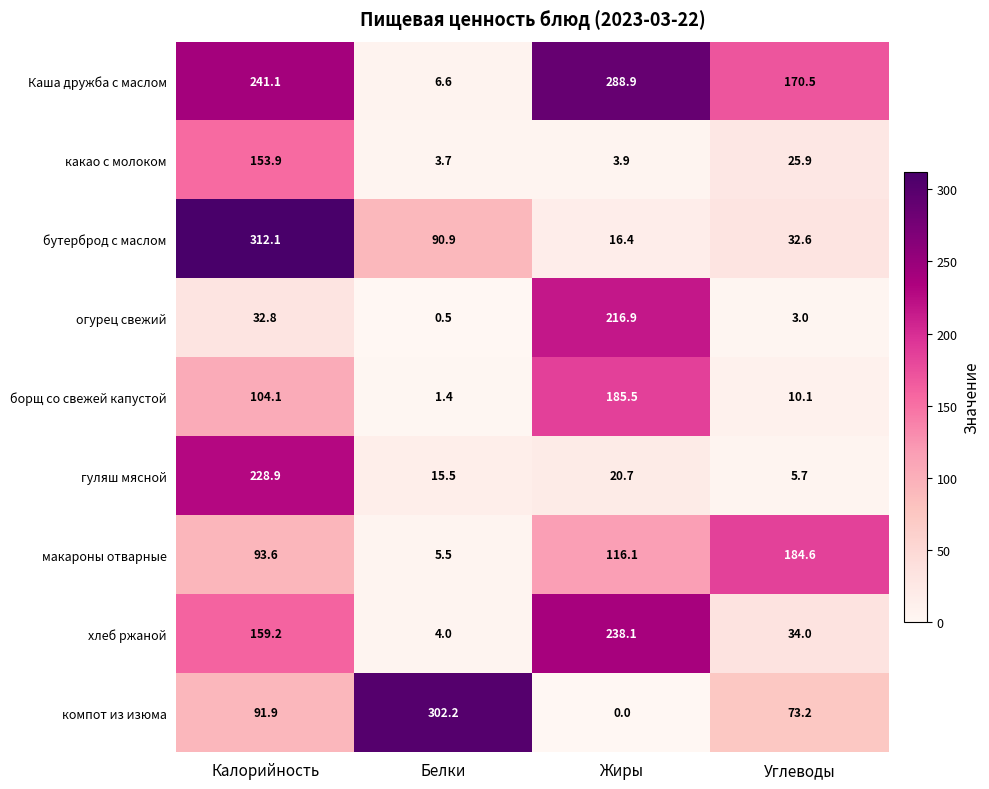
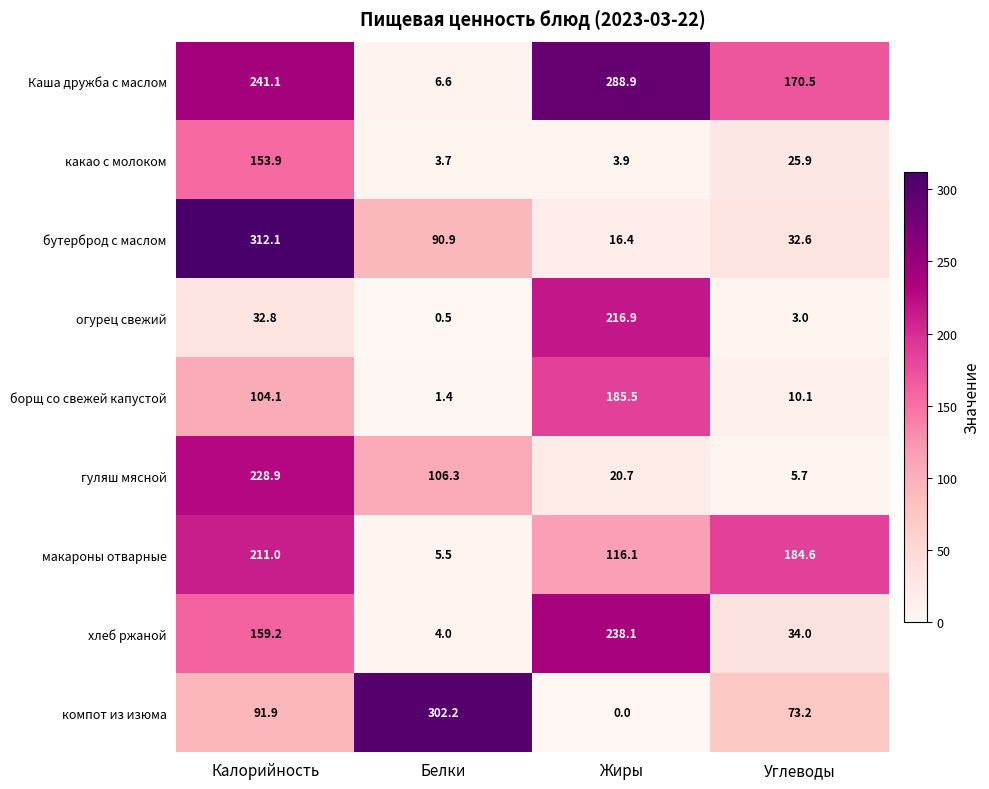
гуляш мясной, Белки: 15.5 -> 106.3
макароны отварные, Калорийность: 93.6 -> 211.0
